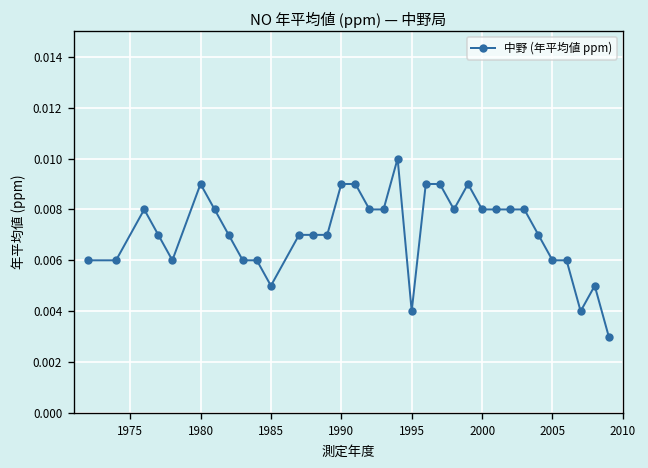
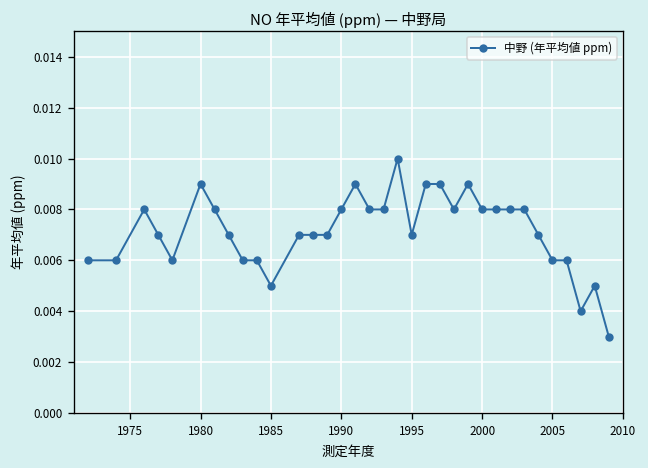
1990: 0.009 -> 0.008
1995: 0.004 -> 0.007
